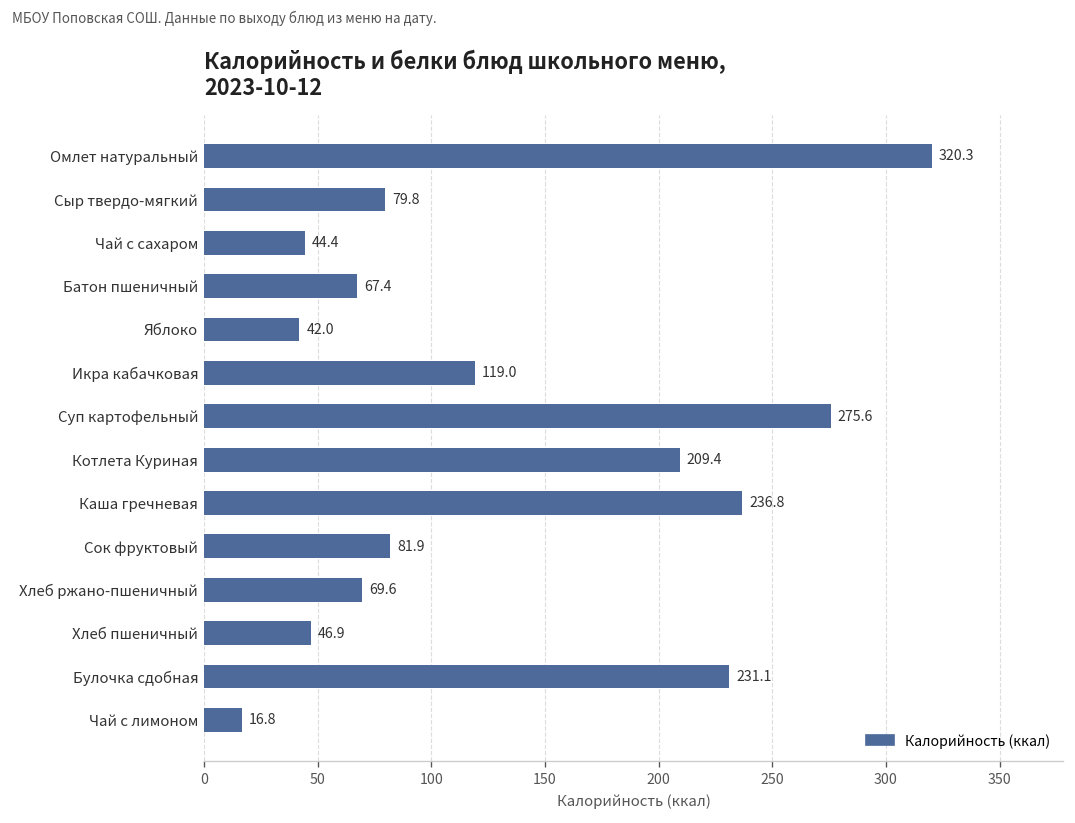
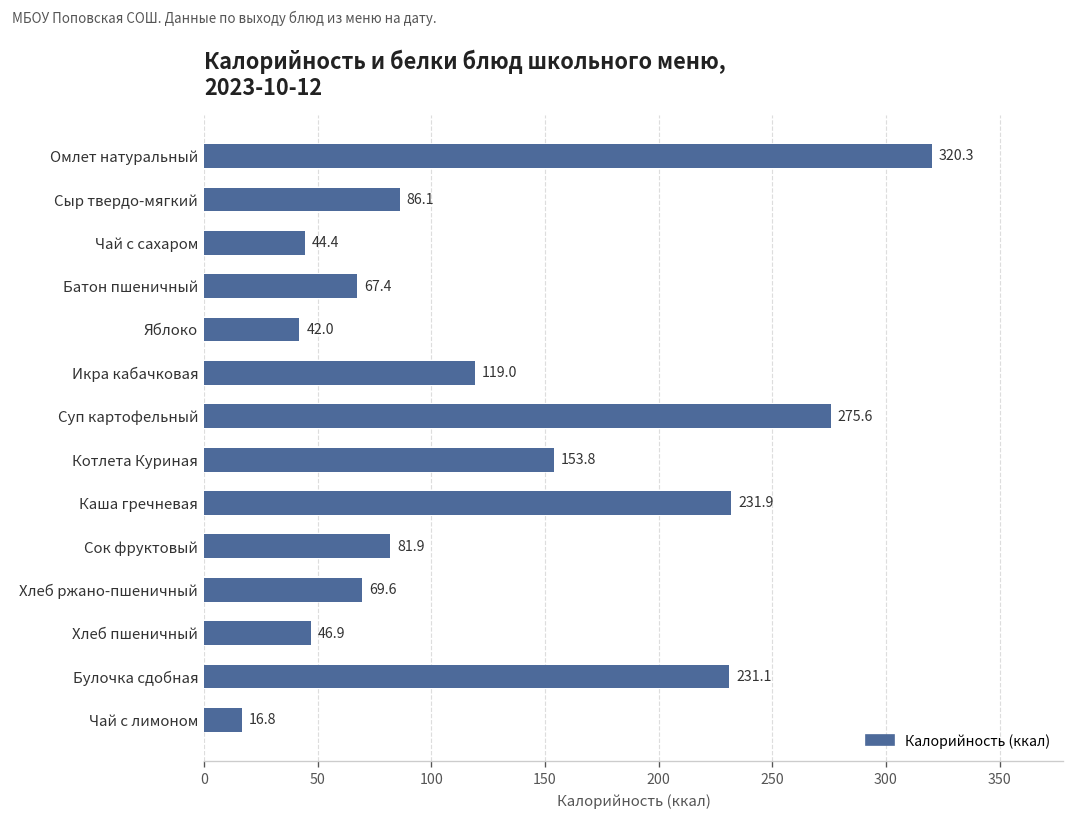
Сыр твердо-мягкий: 79.8 -> 86.1
Котлета Куриная: 209.4 -> 153.8
Каша гречневая: 236.8 -> 231.9
